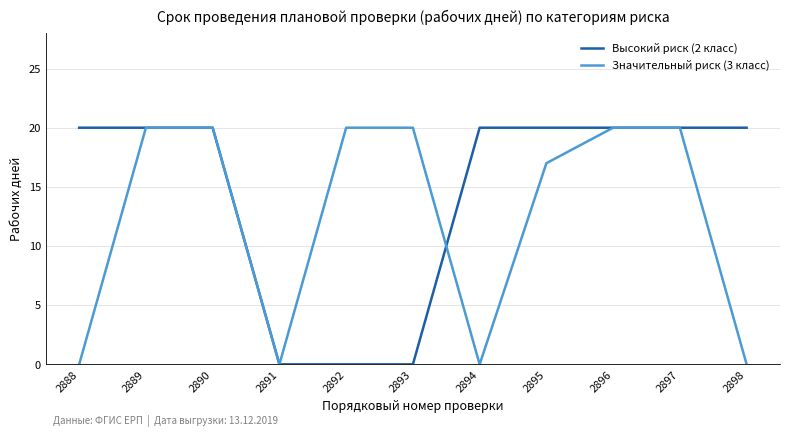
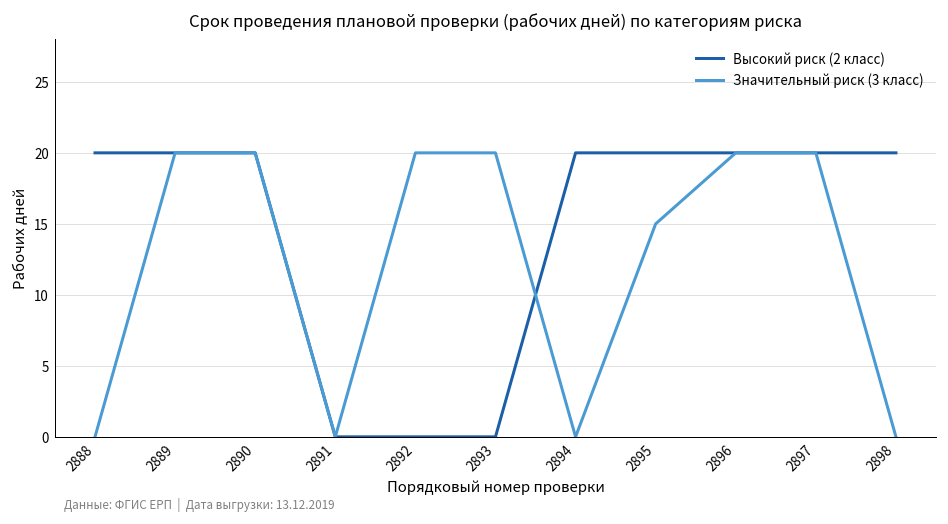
Значительный риск (3 класс), 2895: 17 -> 15
